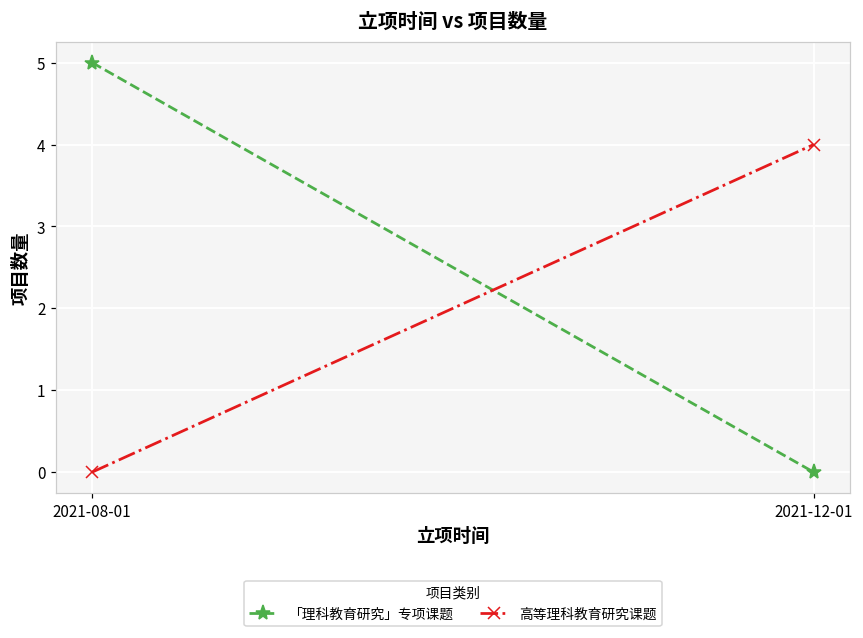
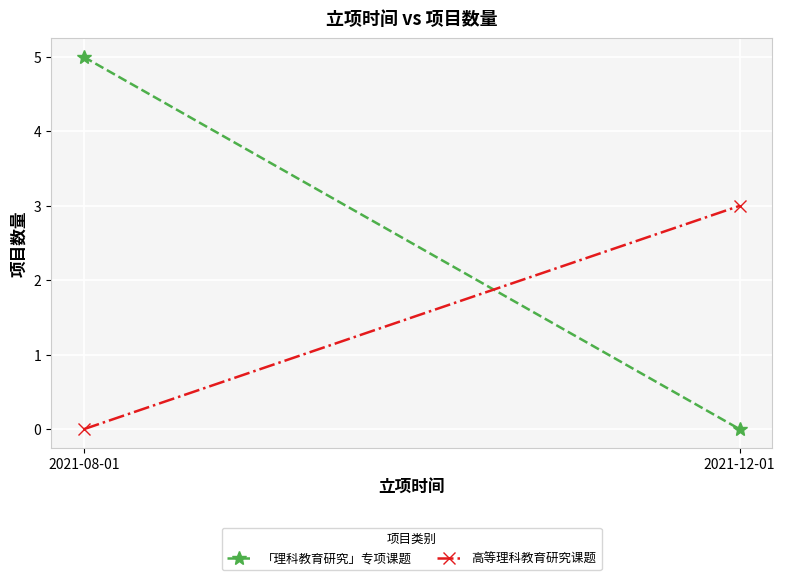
高等理科教育研究课题, 2021-12-01: 4 -> 3
